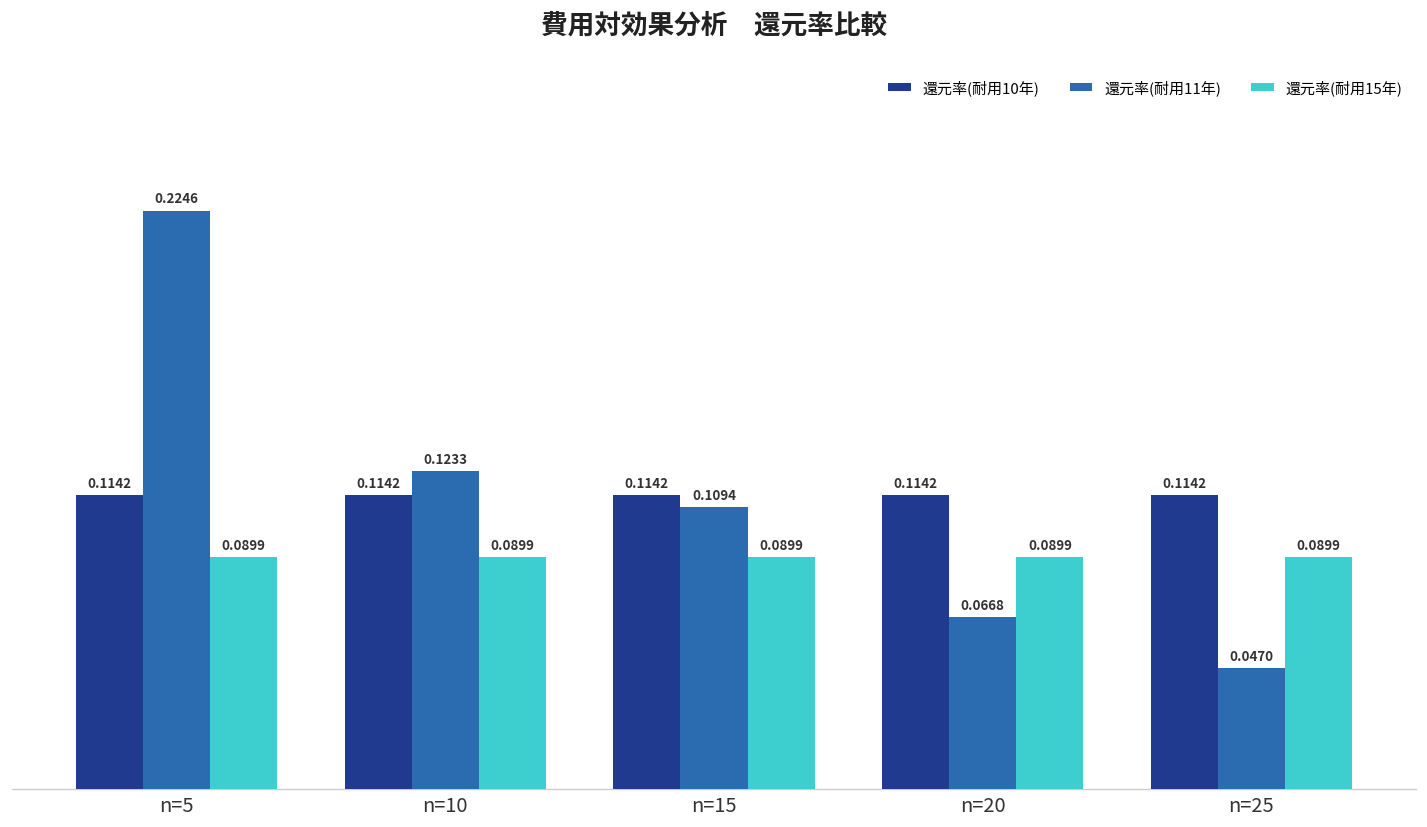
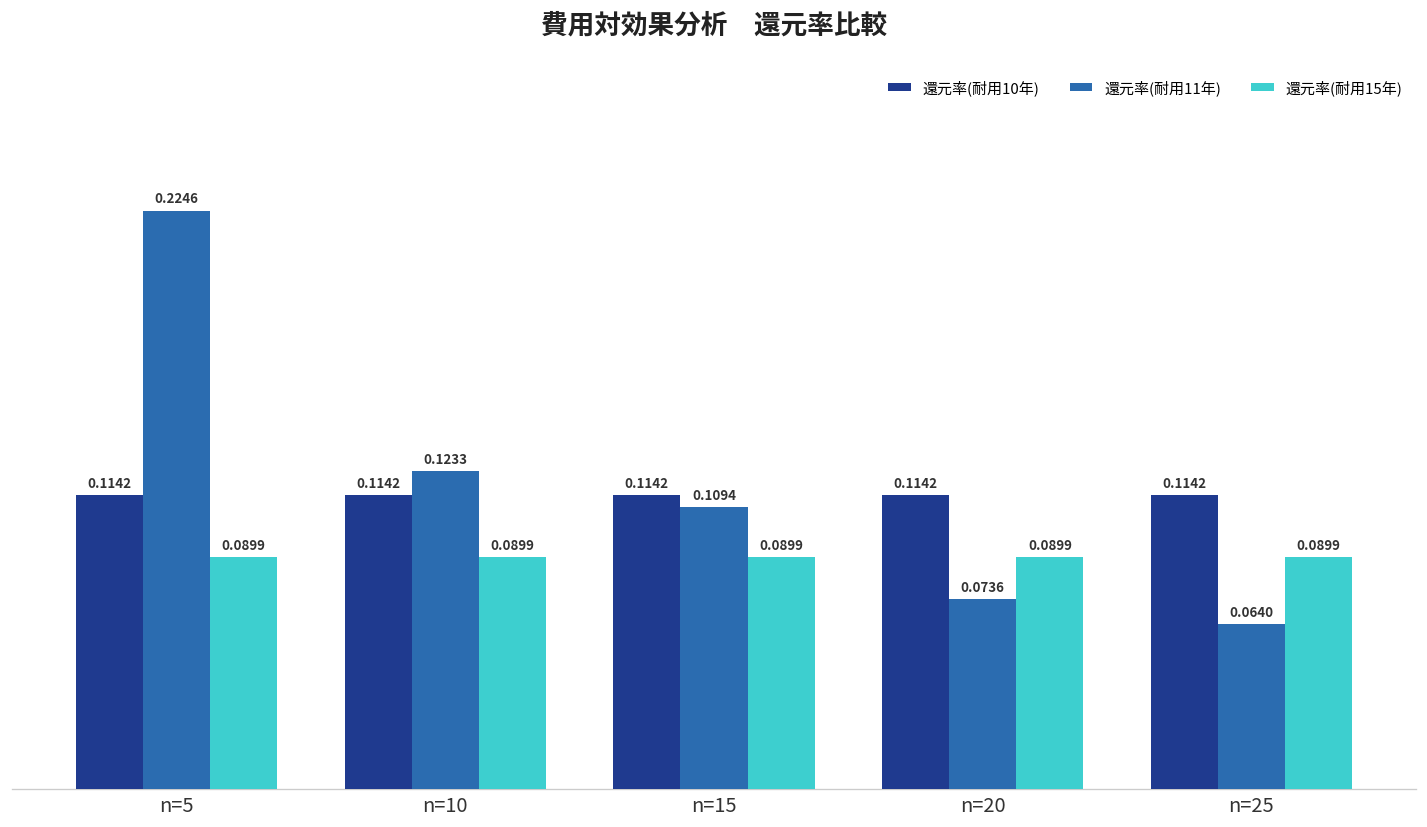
還元率(耐用11年), n=20: 0.0668 -> 0.0736
還元率(耐用11年), n=25: 0.0470 -> 0.0640
